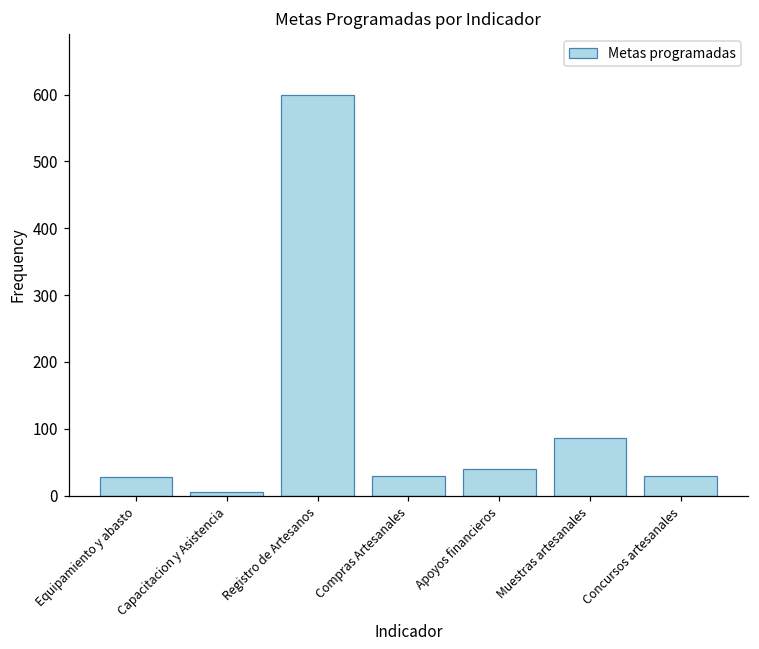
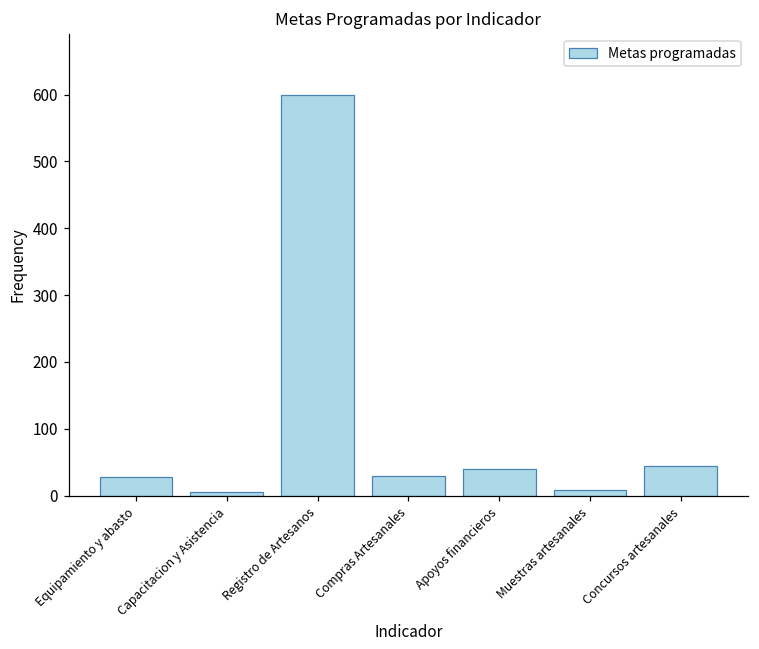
Muestras artesanales: 90 -> 10
Concursos artesanales: 30 -> 40
